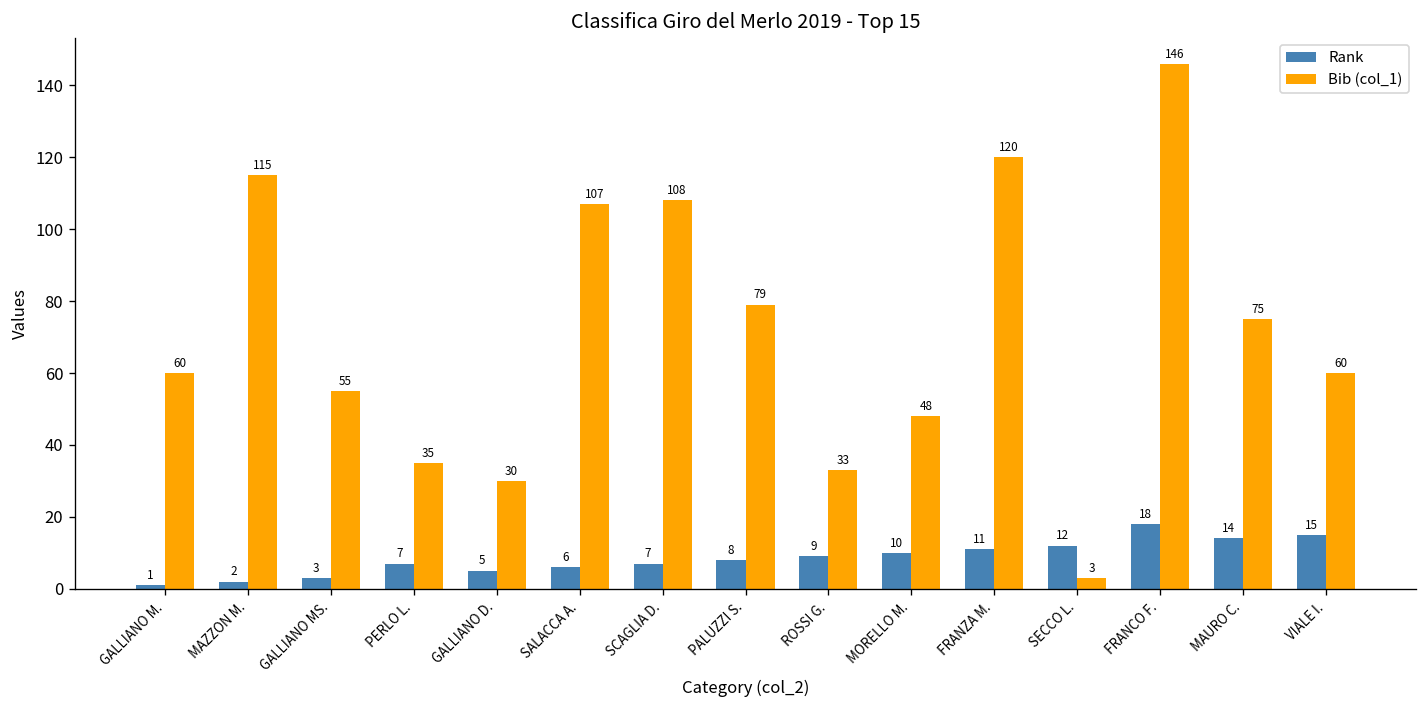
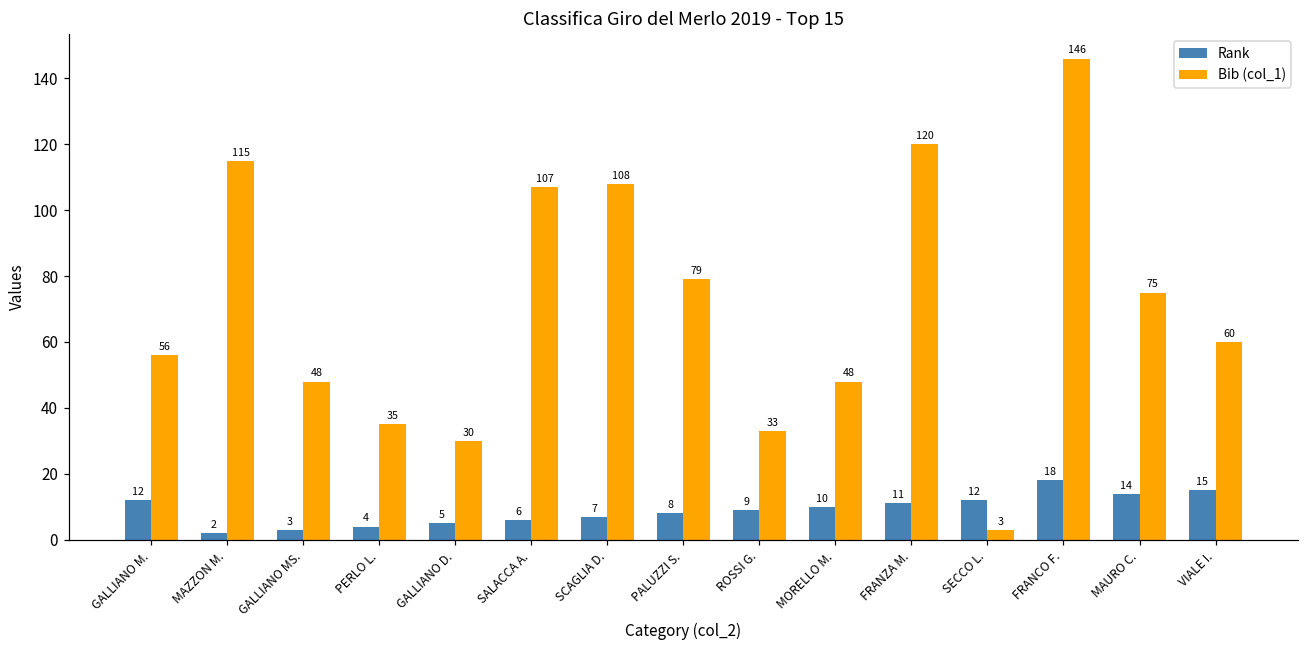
Rank, GALLIANO M.: 1 -> 12
Bib (col_1), GALLIANO M.: 60 -> 56
Bib (col_1), GALLIANO MS.: 55 -> 48
Rank, PERLO L.: 7 -> 4
